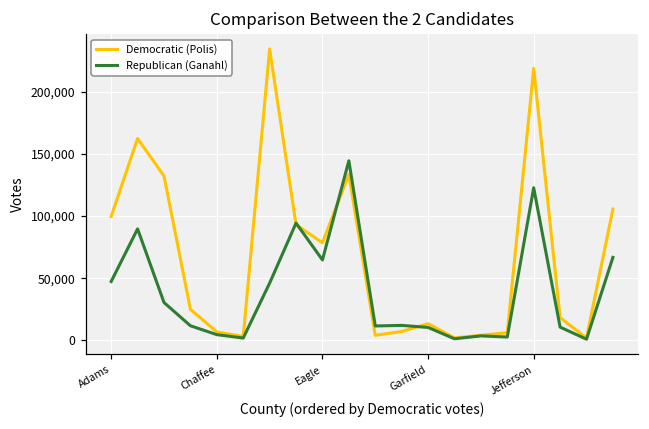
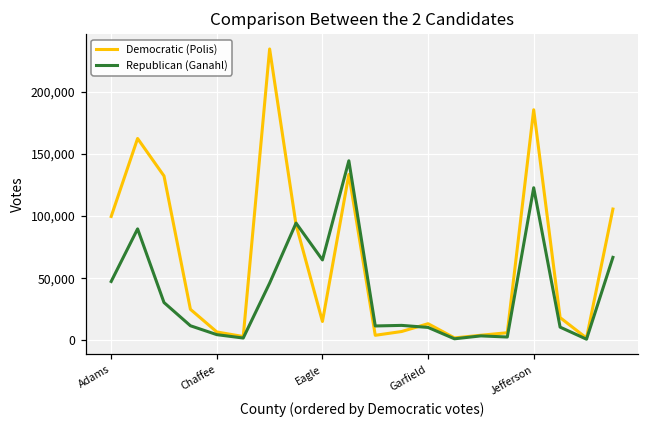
Democratic (Polis), Eagle: 78,000 -> 15,000
Democratic (Polis), Jefferson: 219,000 -> 185,000
